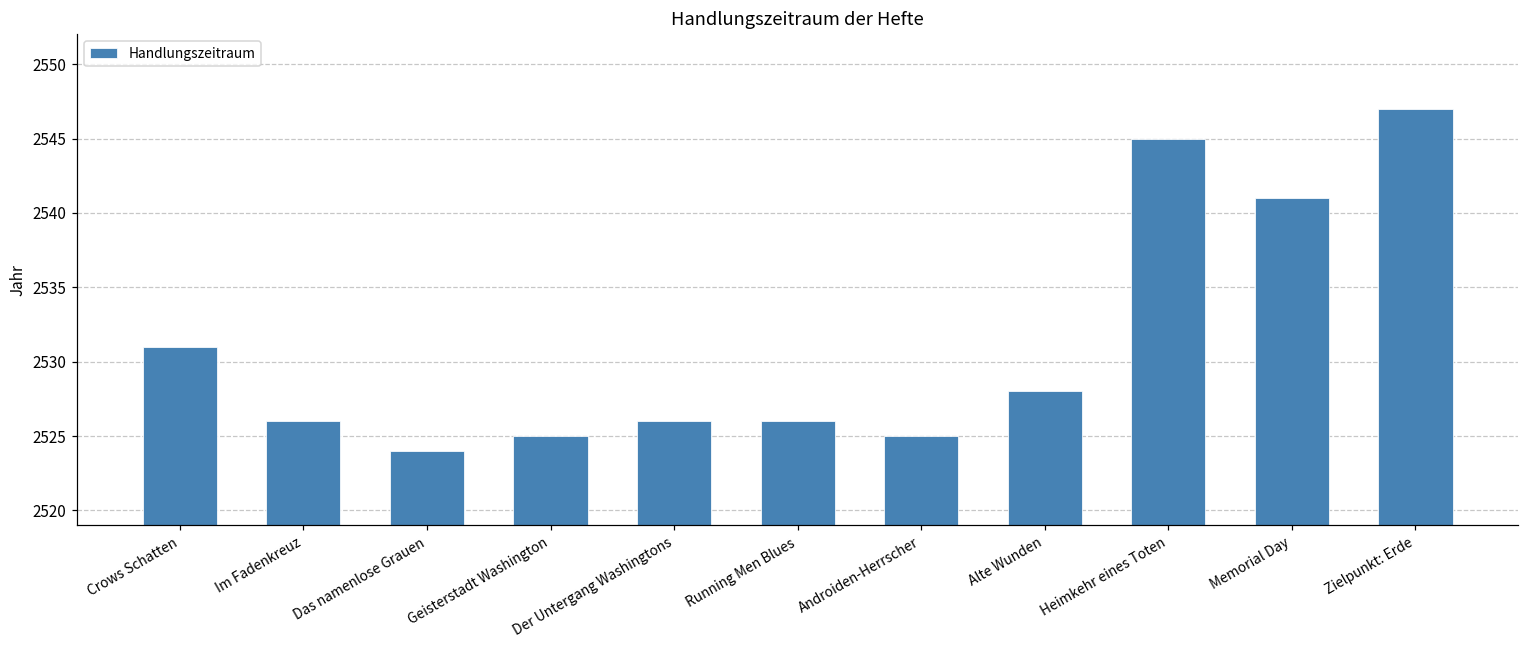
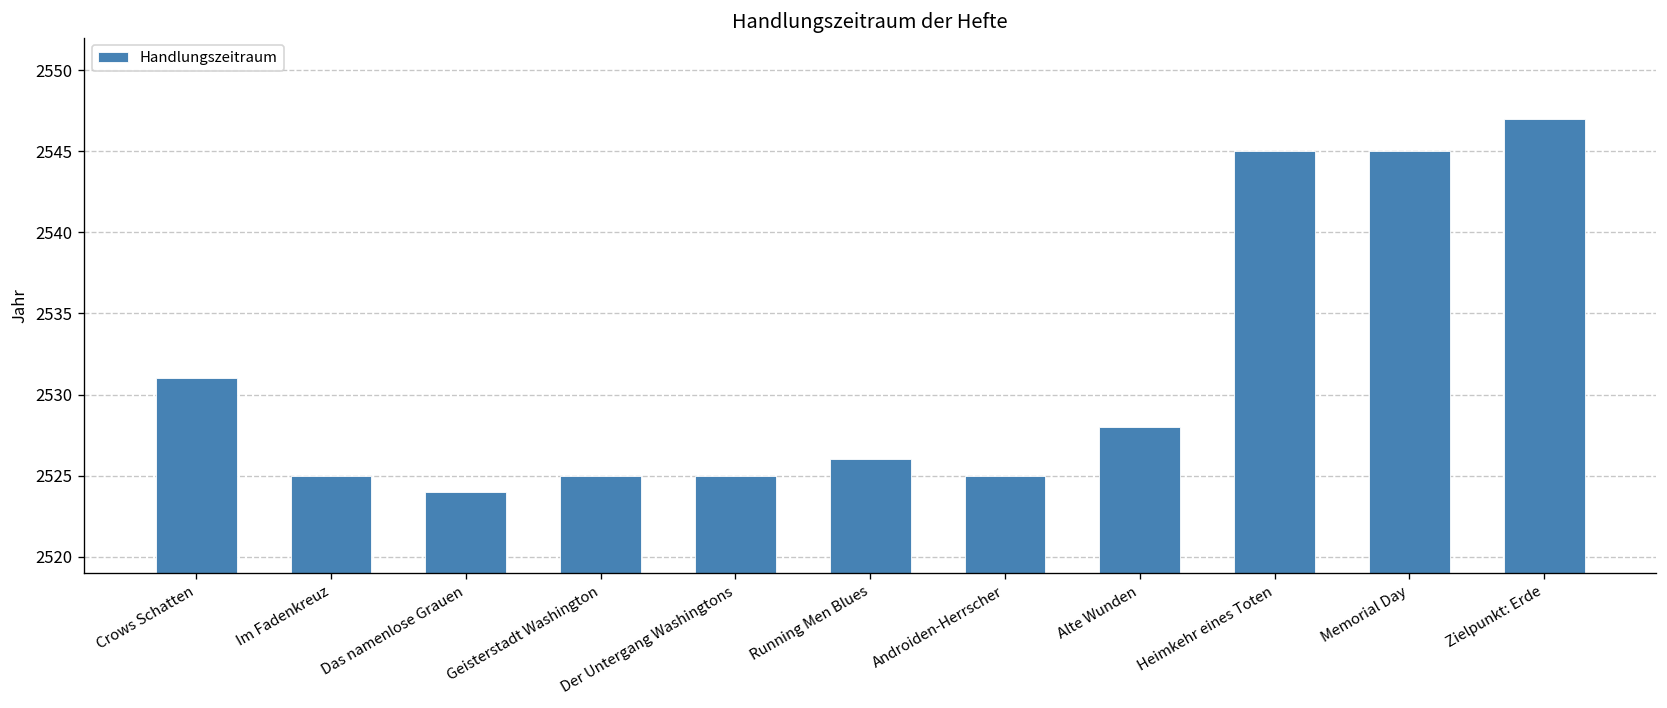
Im Fadenkreuz: 2526 -> 2525
Der Untergang Washingtons: 2526 -> 2525
Memorial Day: 2541 -> 2545
